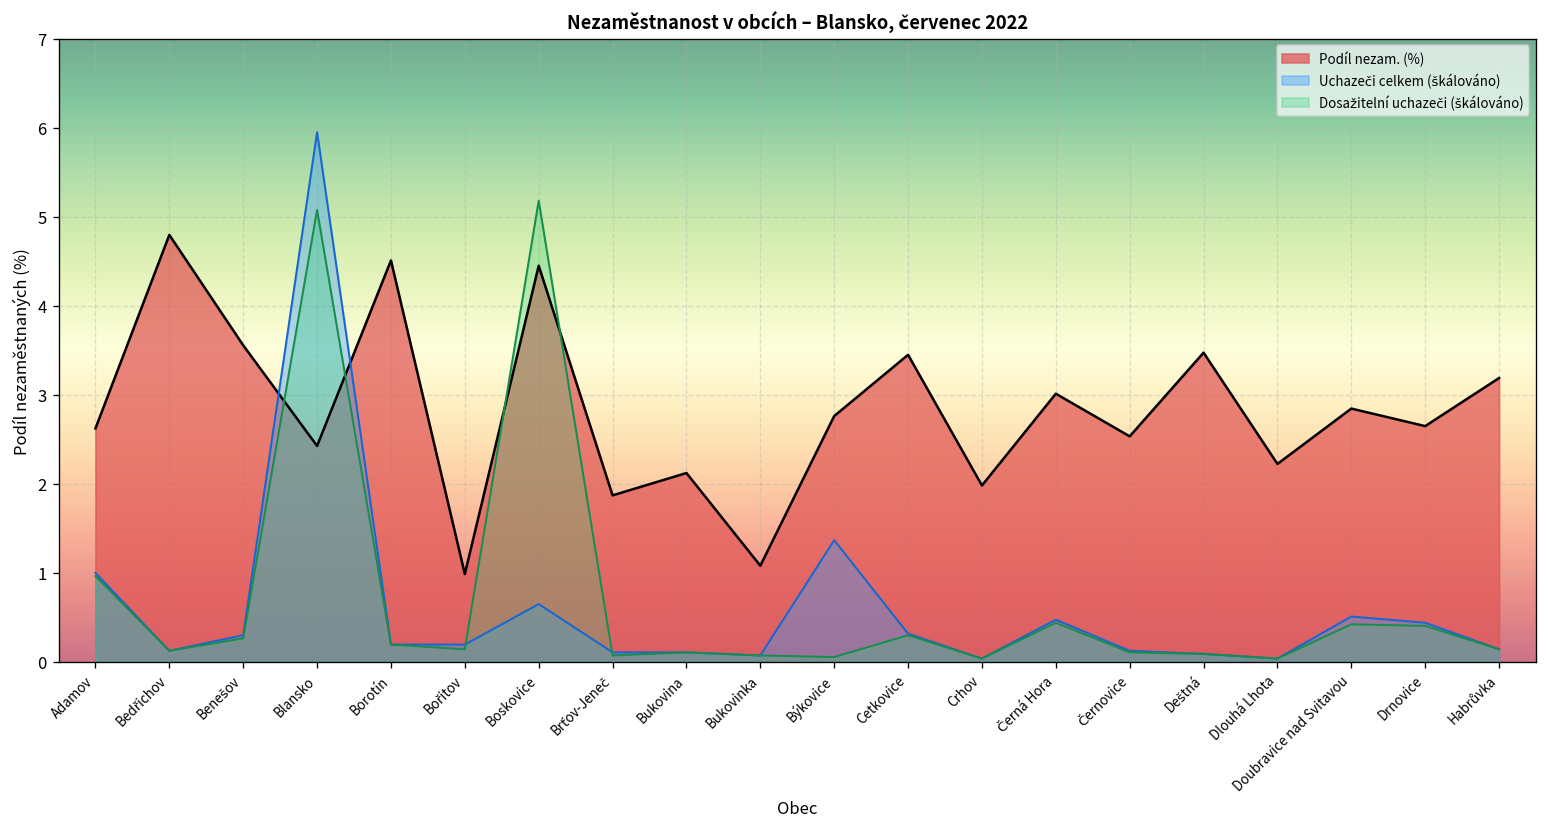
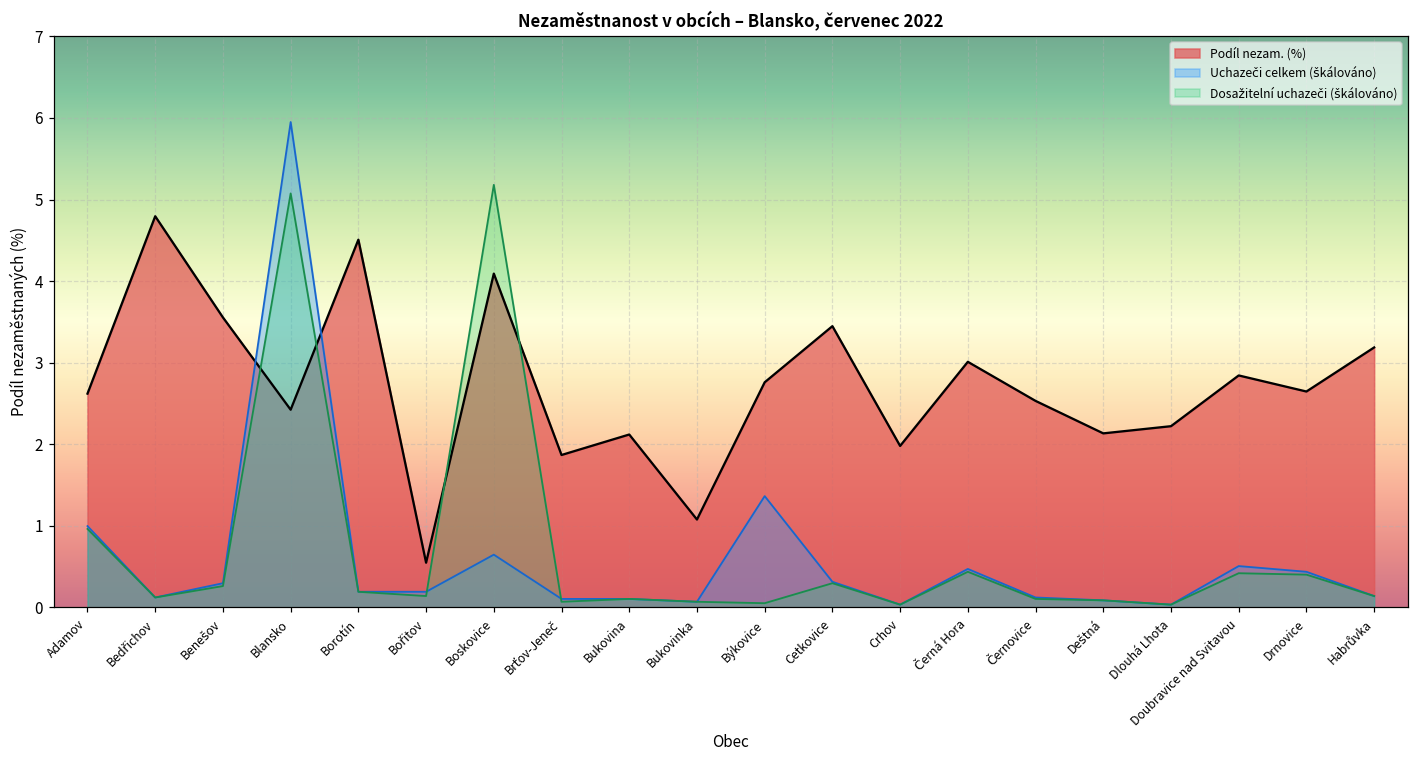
Podíl nezam. (%), Bořitov: 1.0 -> 0.5
Podíl nezam. (%), Boskovice: 4.4 -> 4.1
Podíl nezam. (%), Deštná: 3.5 -> 2.1
